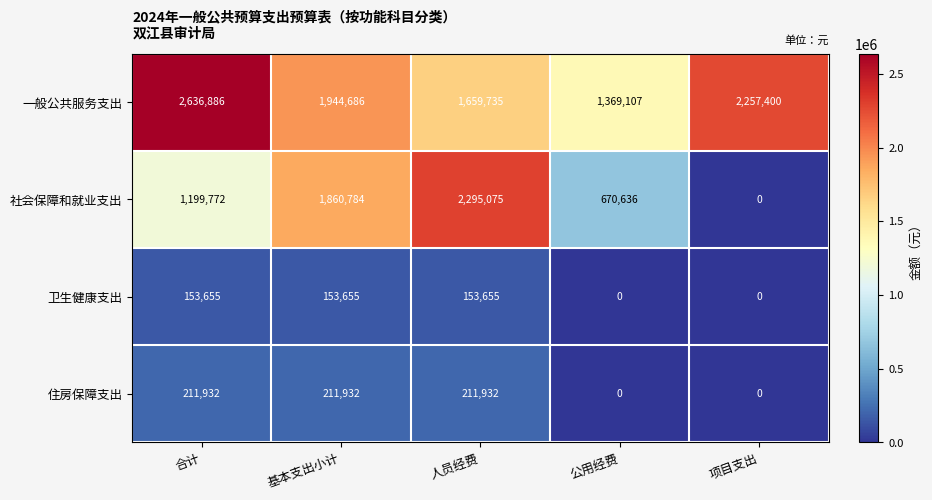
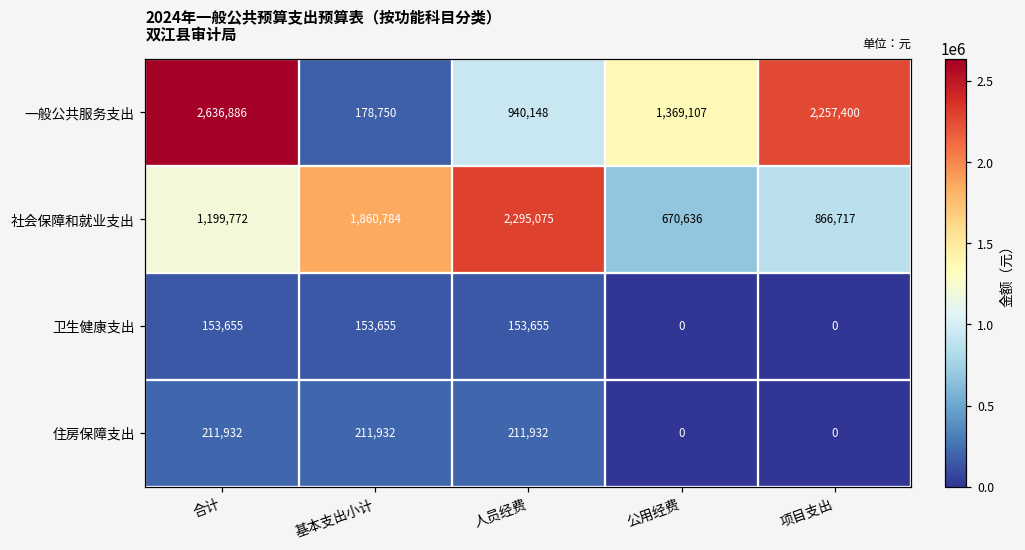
一般公共服务支出, 基本支出小计: 1,944,686 -> 178,750
一般公共服务支出, 人员经费: 1,659,735 -> 940,148
社会保障和就业支出, 项目支出: 0 -> 866,717
